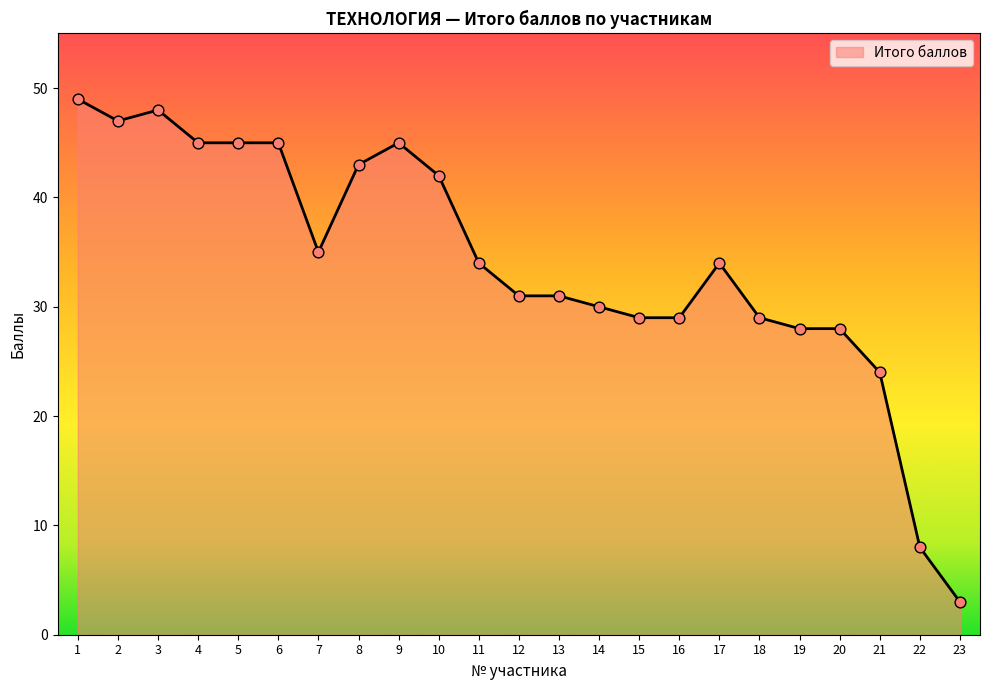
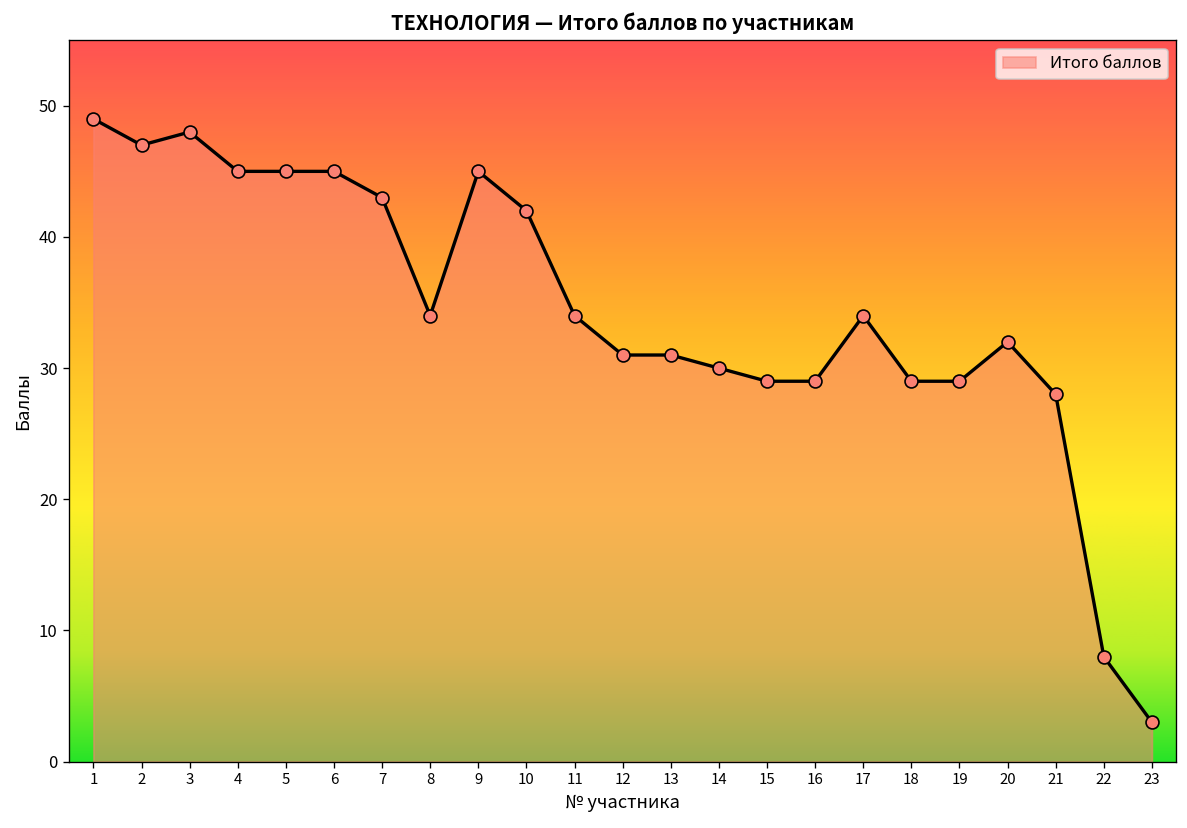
7: 35 -> 43
8: 43 -> 34
19: 28 -> 29
20: 28 -> 32
21: 24 -> 28
